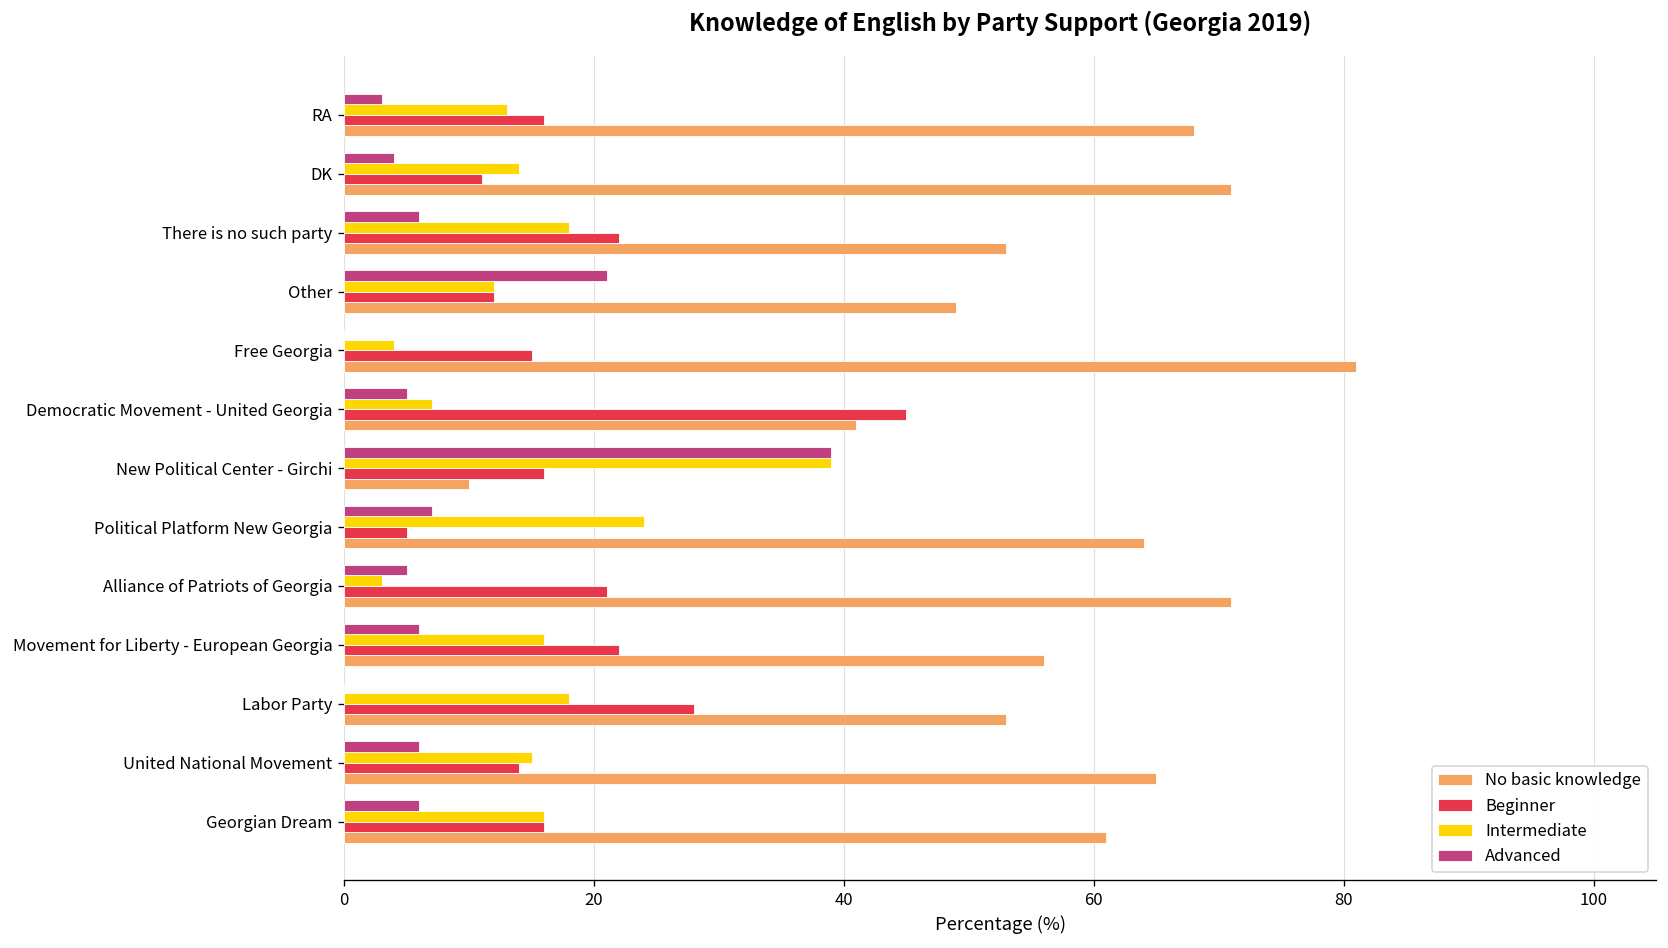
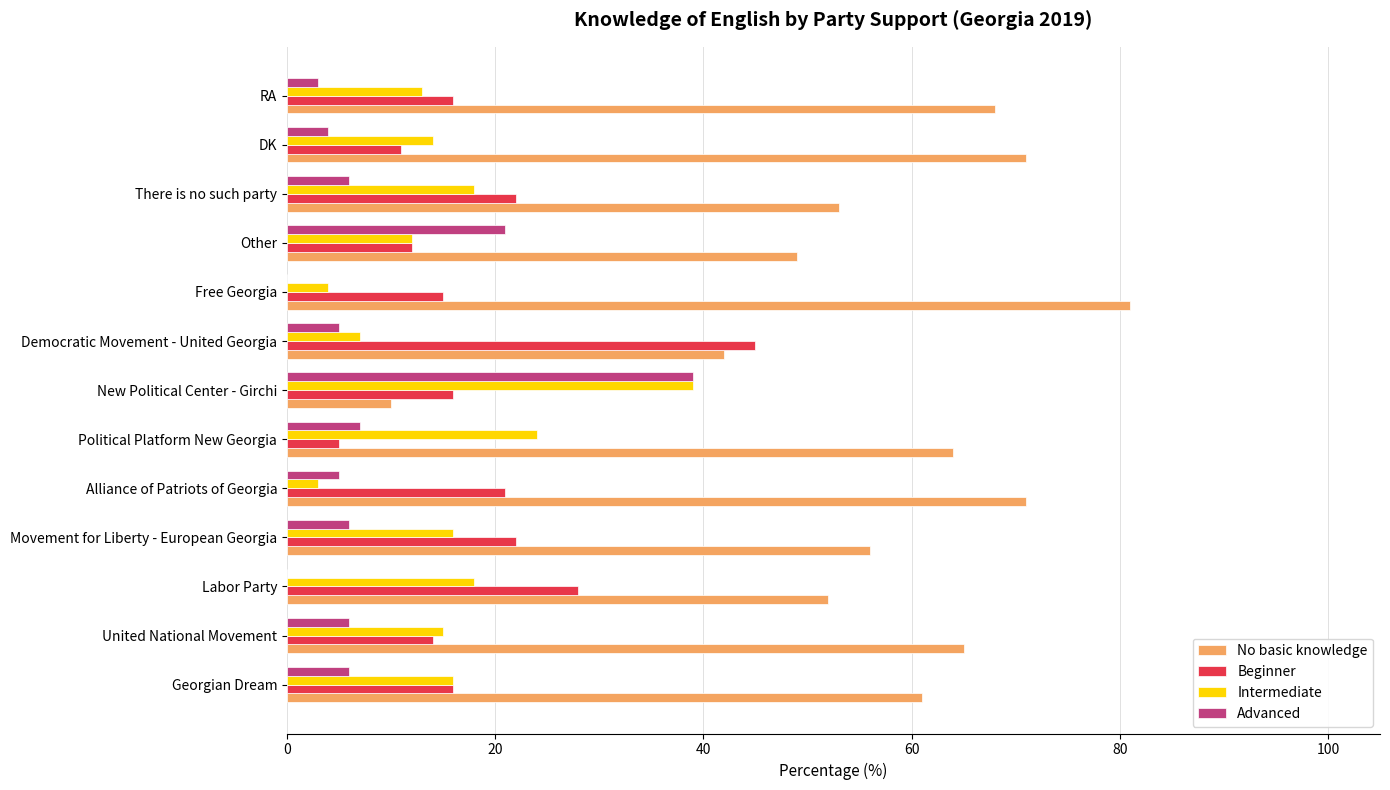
No basic knowledge, Democratic Movement - United Georgia: 41 -> 42
No basic knowledge, Labor Party: 53 -> 52
